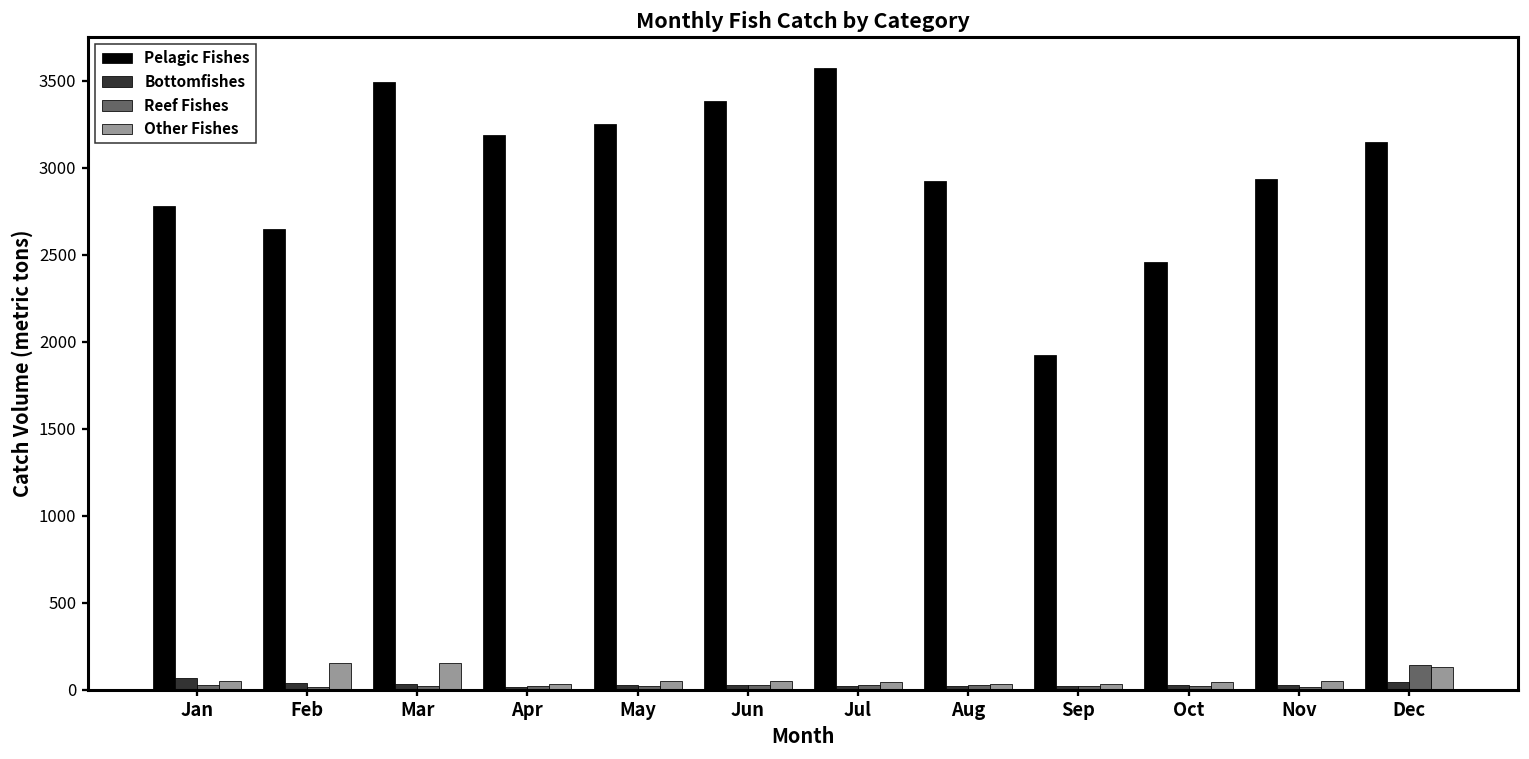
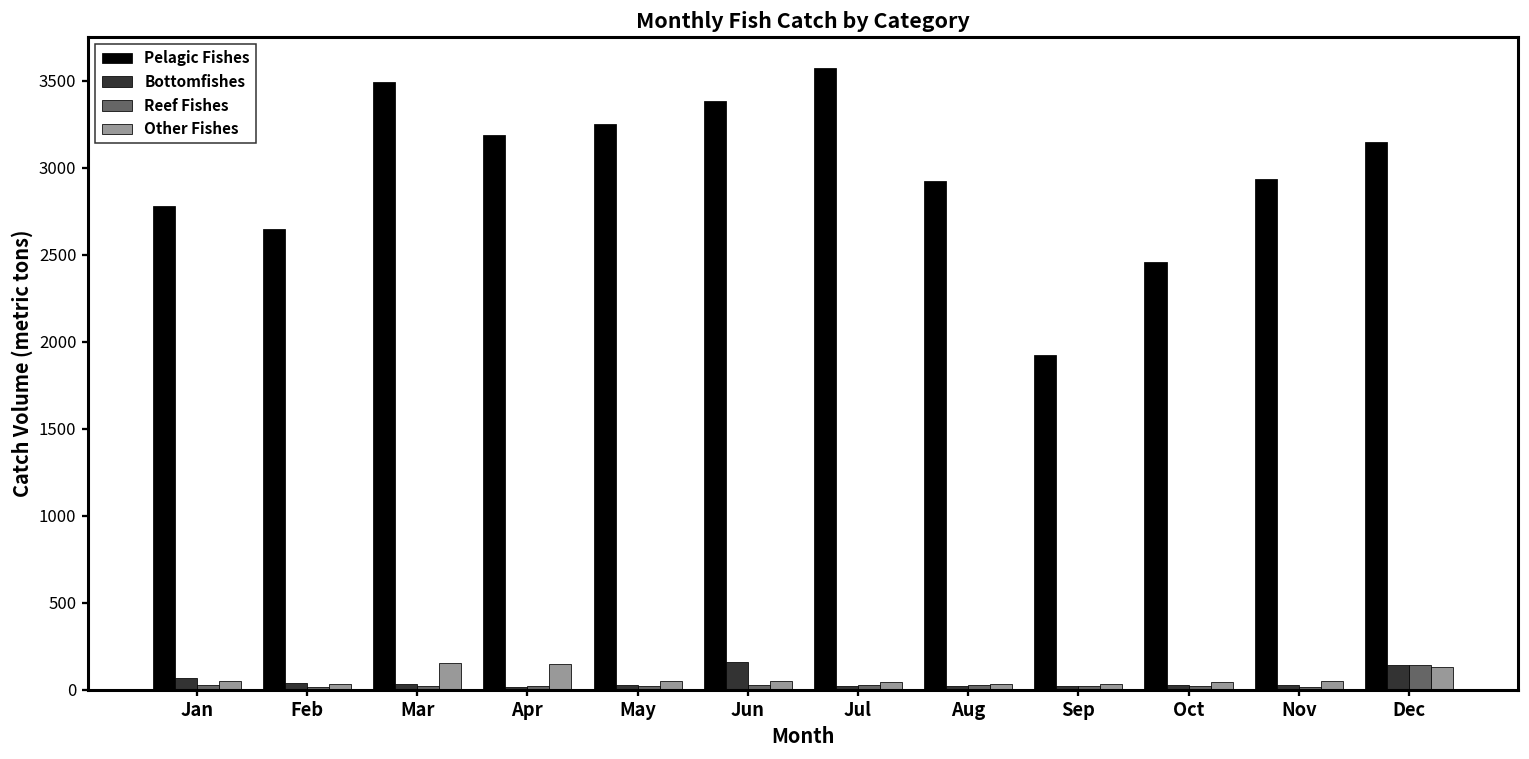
Other Fishes, Feb: 160 -> 40
Other Fishes, Apr: 30 -> 150
Bottomfishes, Jun: 30 -> 160
Bottomfishes, Dec: 40 -> 140
